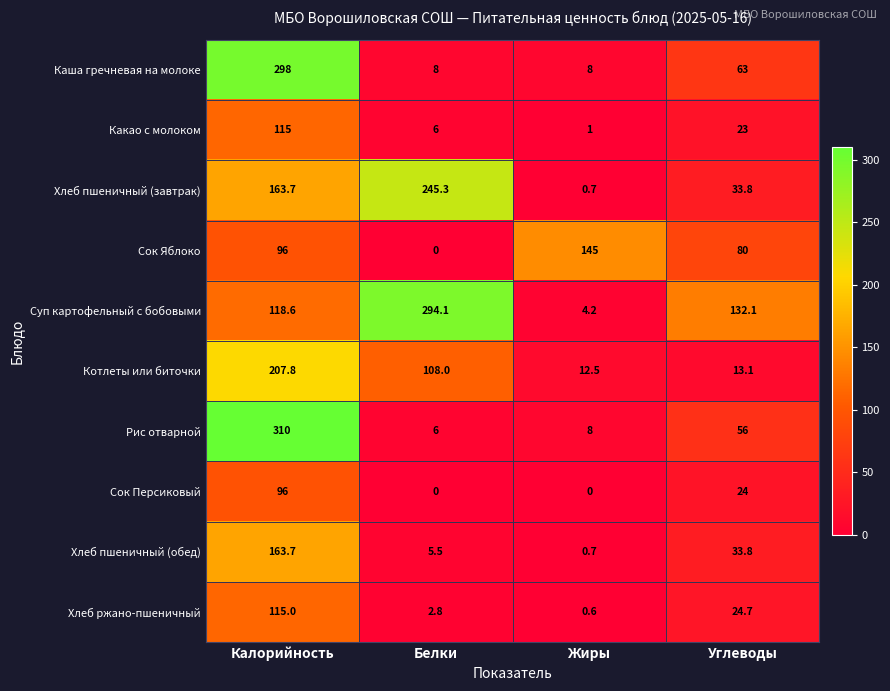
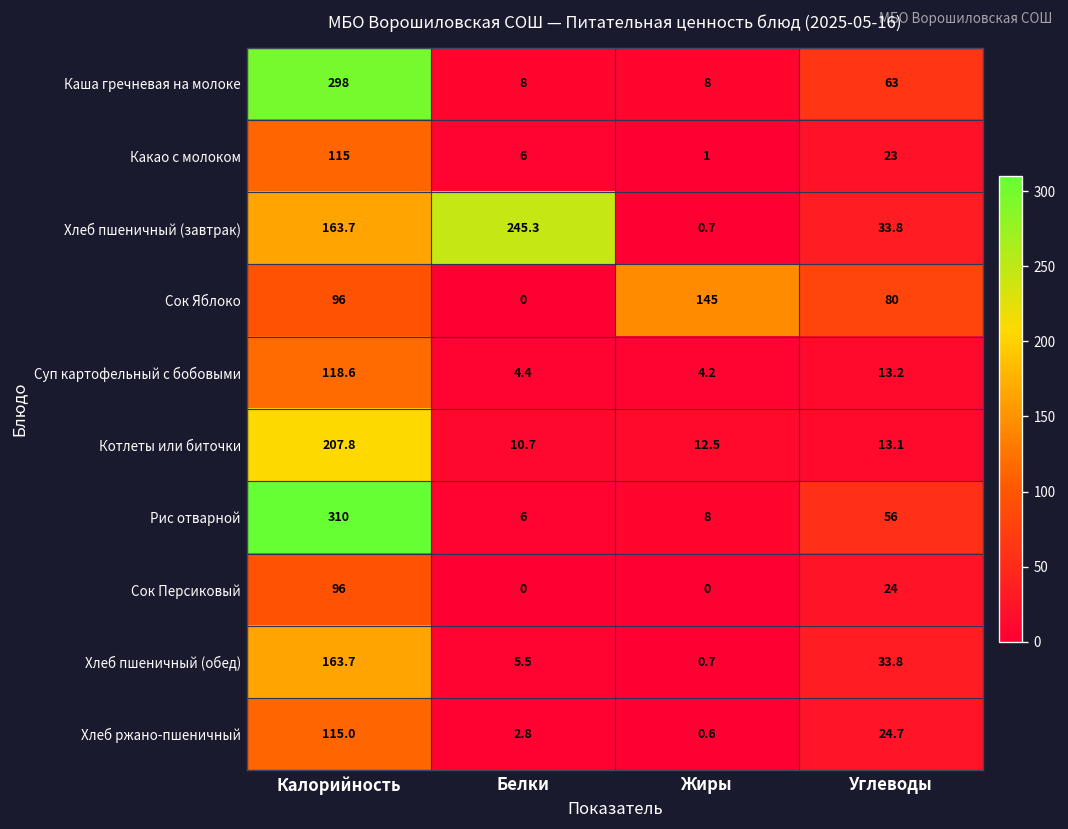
Суп картофельный с бобовыми, Белки: 294.1 -> 4.4
Суп картофельный с бобовыми, Углеводы: 132.1 -> 13.2
Котлеты или биточки, Белки: 108.0 -> 10.7
